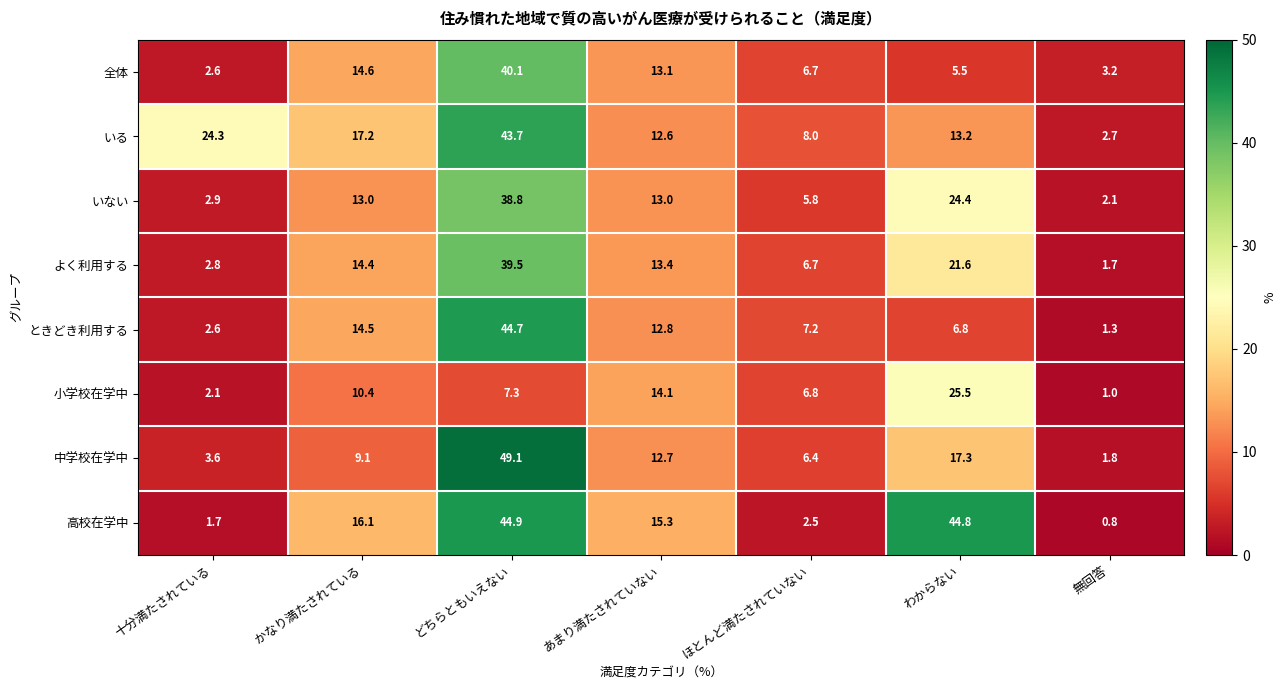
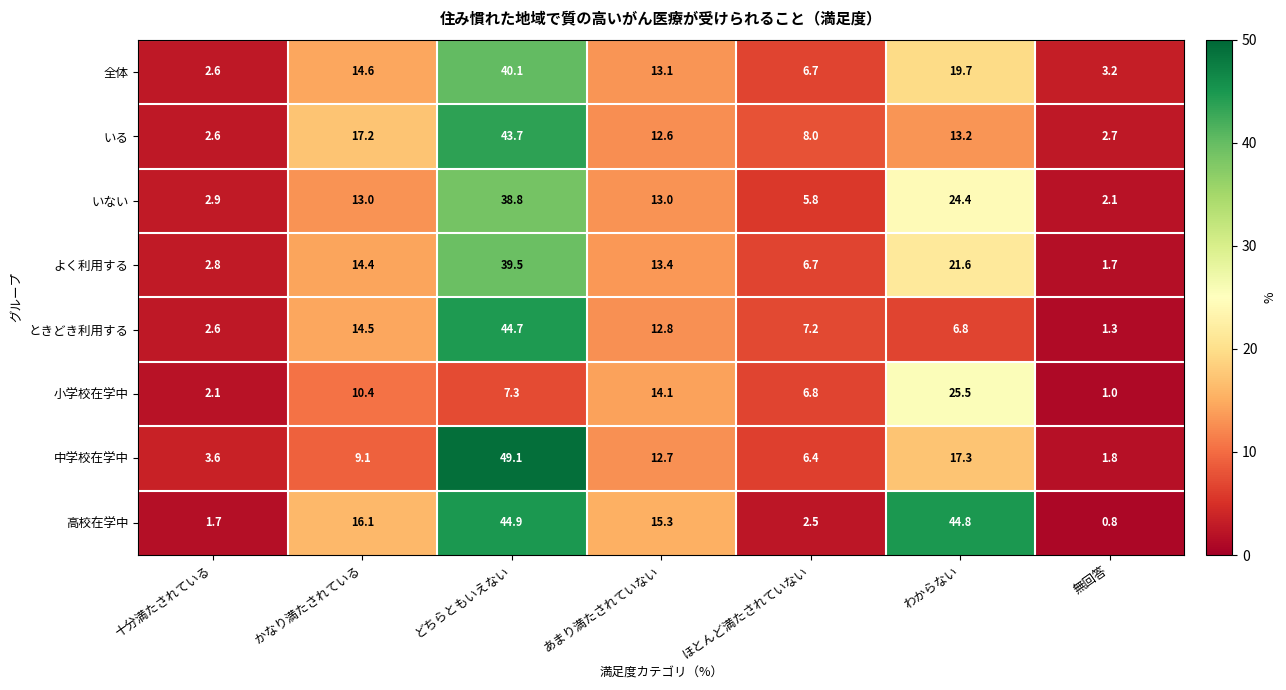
全体, わからない: 5.5 -> 19.7
いる, 十分満たされている: 24.3 -> 2.6
